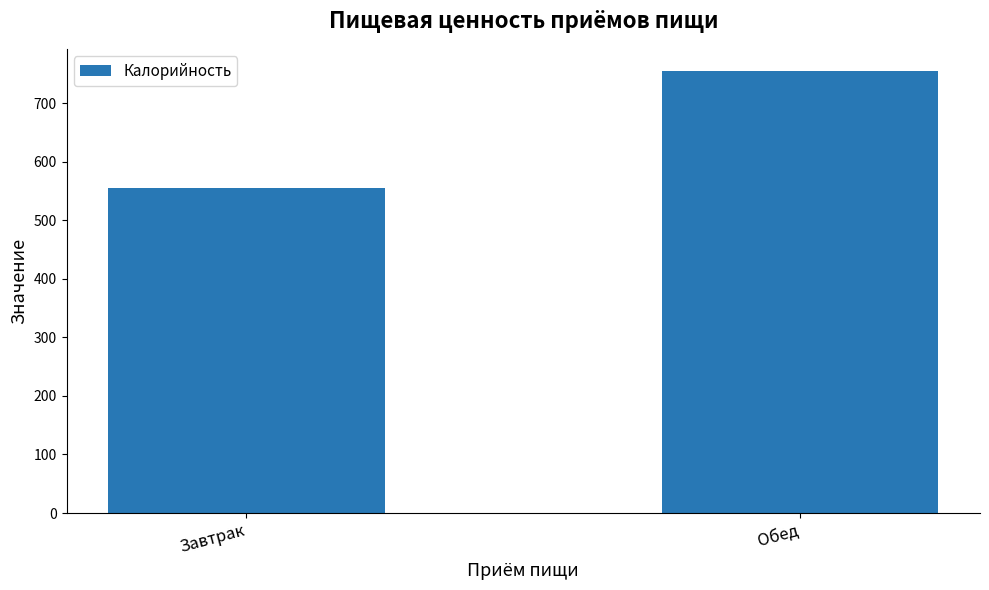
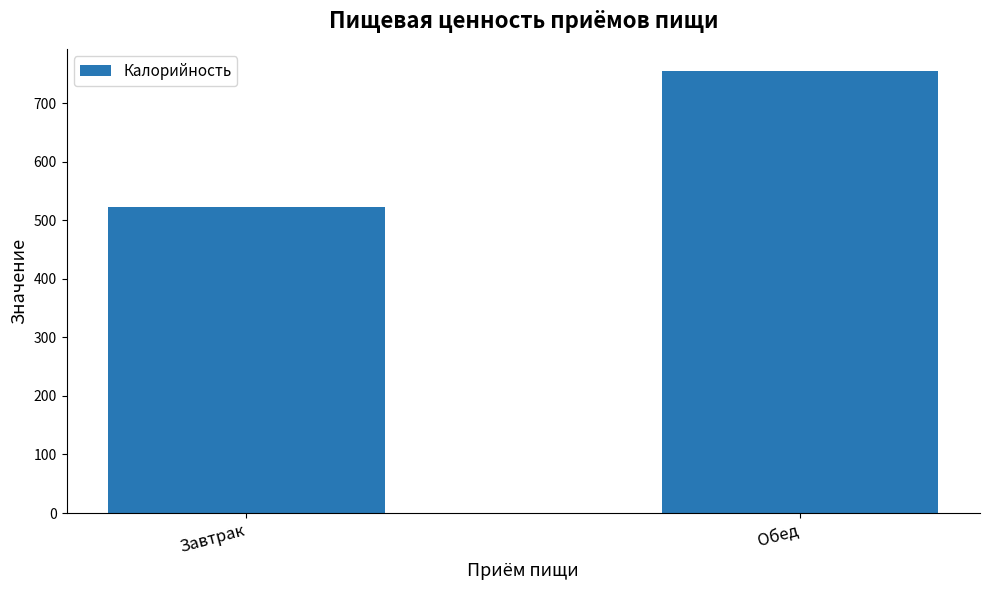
Завтрак: 550 -> 520
